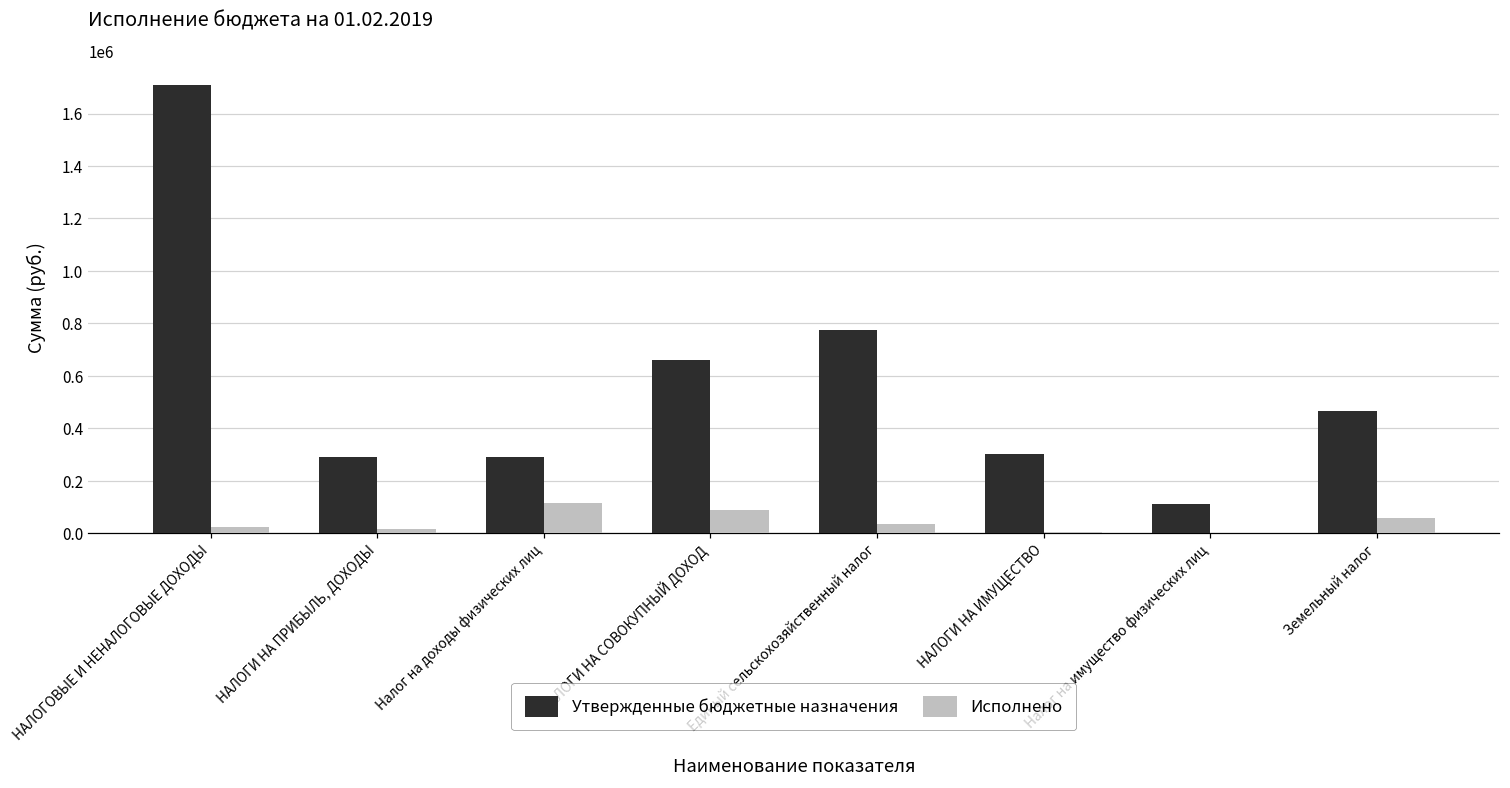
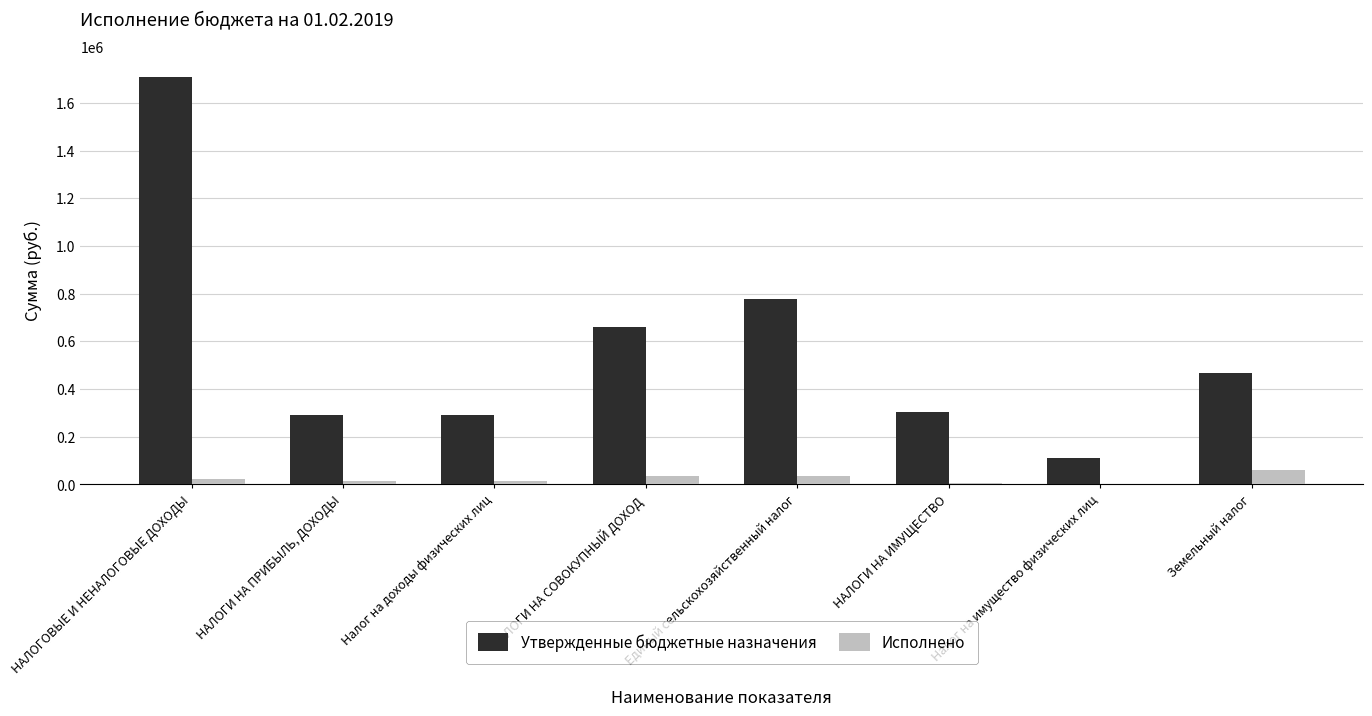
Исполнено, Налог на доходы физических лиц: 120000 -> 20000
Исполнено, НАЛОГИ НА СОВОКУПНЫЙ ДОХОД: 90000 -> 40000
